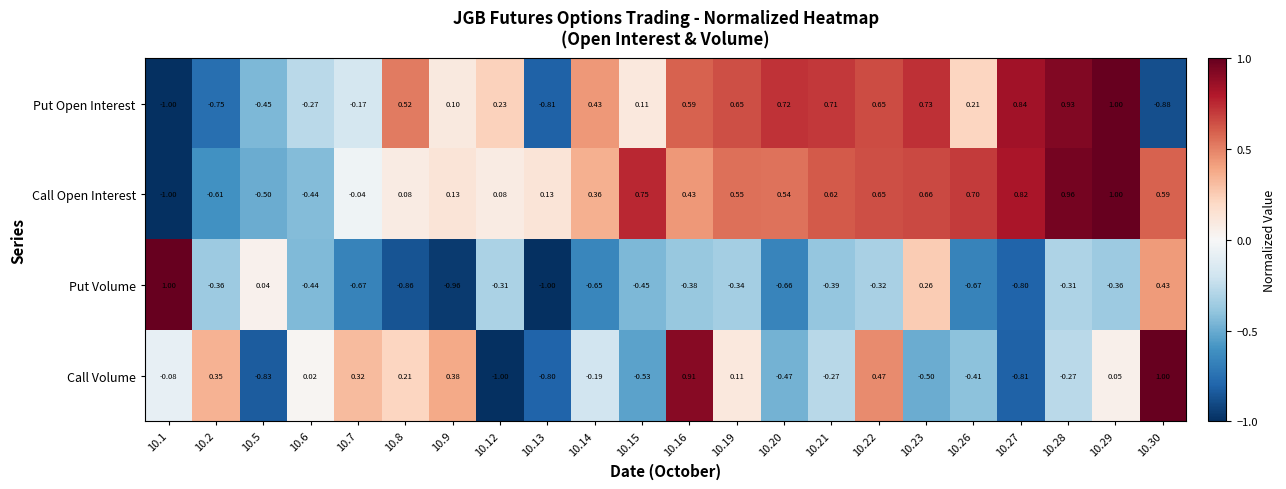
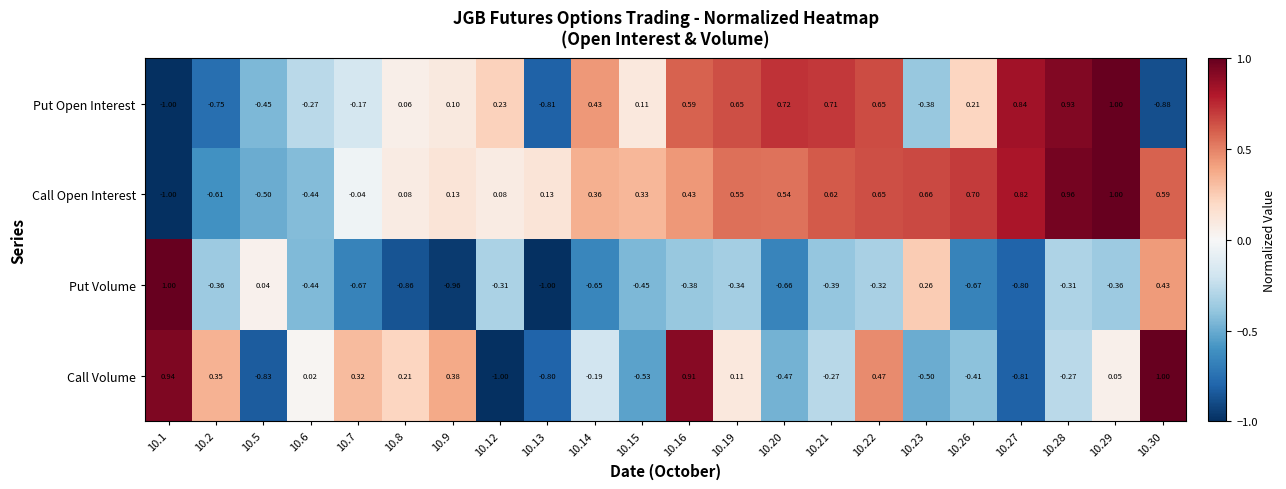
Put Open Interest, 10.8: 0.52 -> 0.06
Put Open Interest, 10.23: 0.73 -> -0.38
Call Open Interest, 10.15: 0.75 -> 0.33
Call Volume, 10.1: -0.08 -> 0.94
